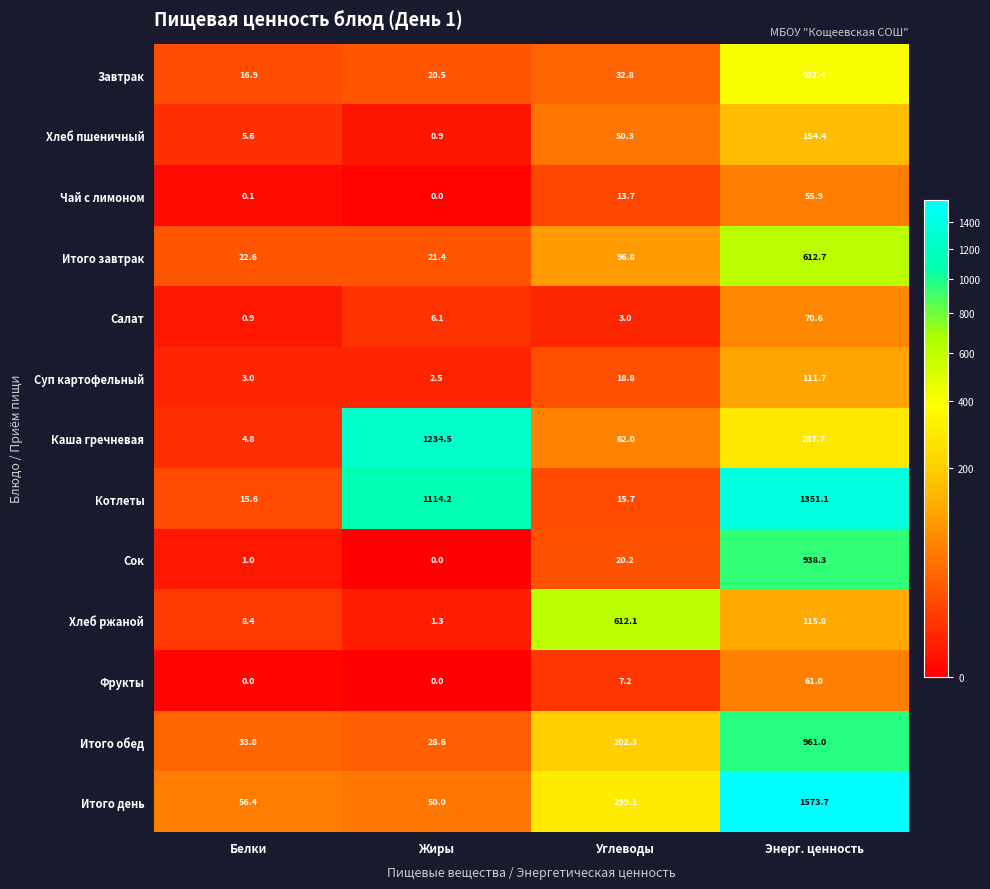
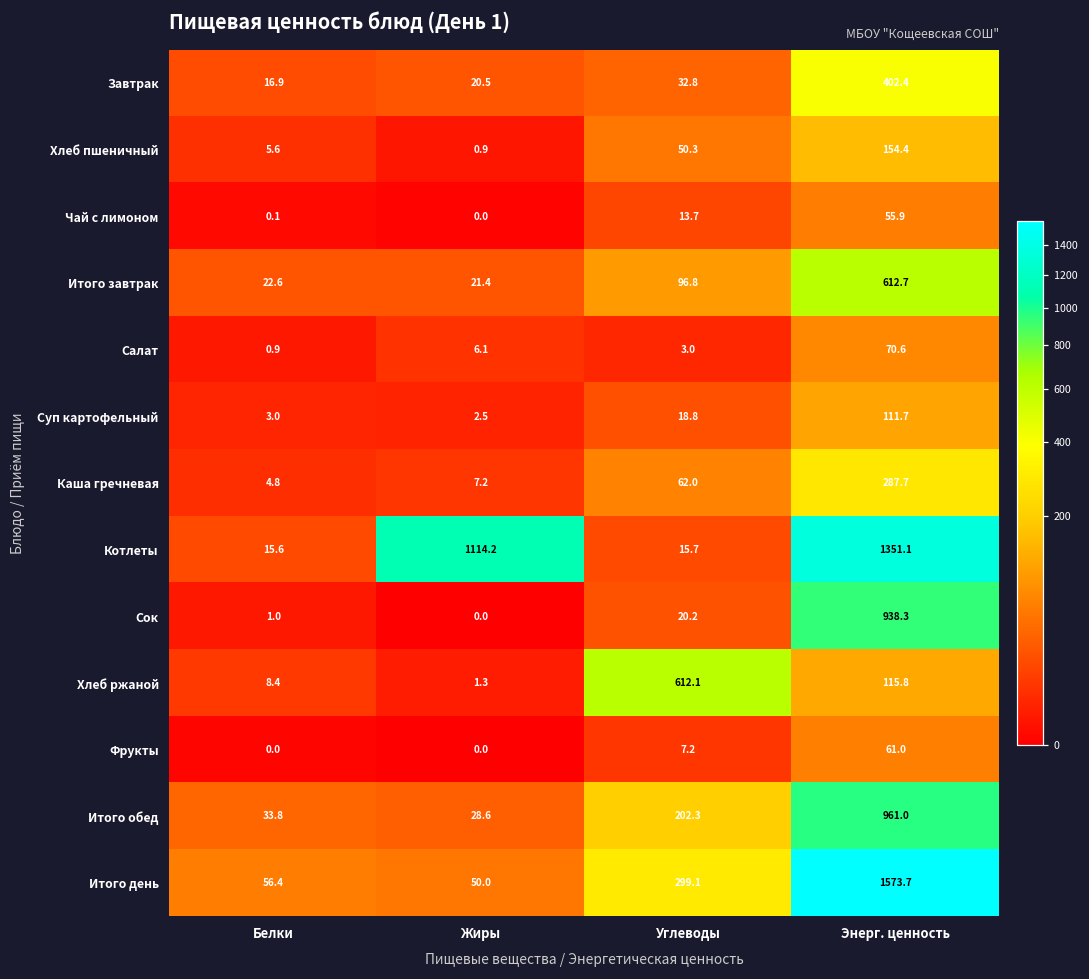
Каша гречневая, Жиры: 1234.5 -> 7.2
